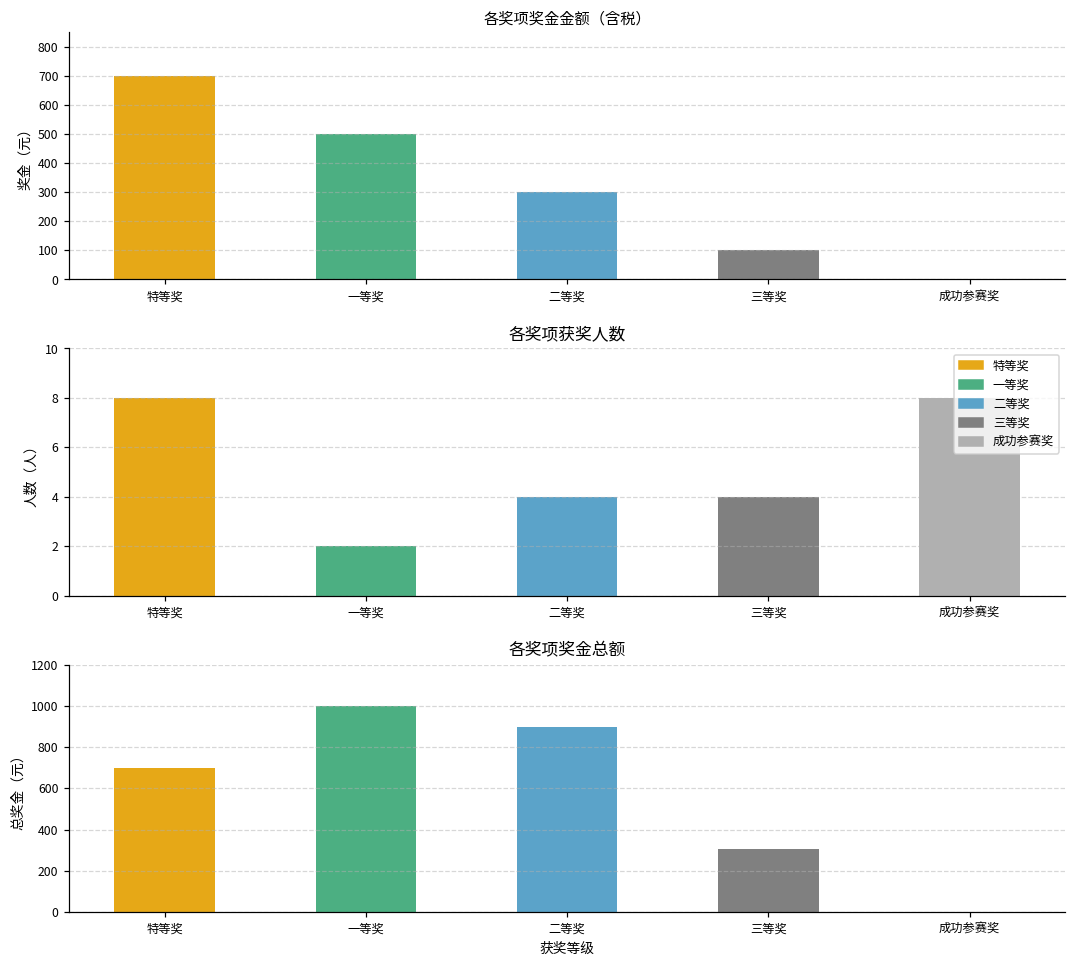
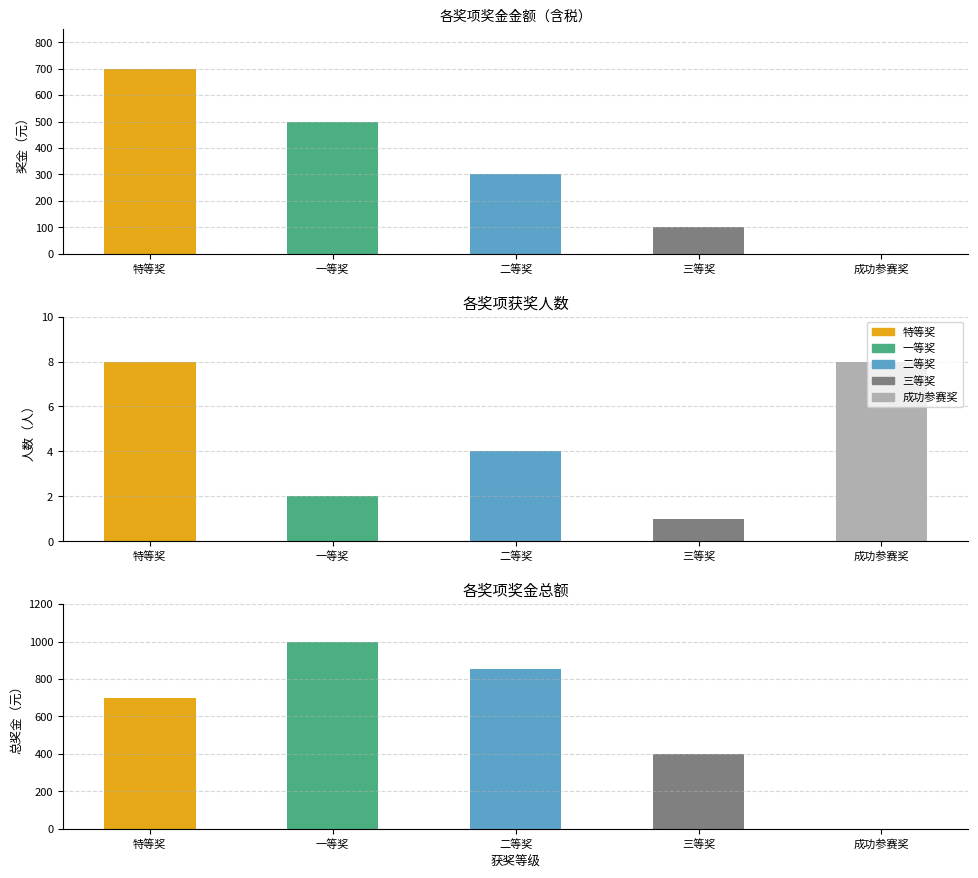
各奖项获奖人数, 三等奖: 4 -> 1
各奖项奖金总额, 二等奖: 900 -> 850
各奖项奖金总额, 三等奖: 300 -> 400
